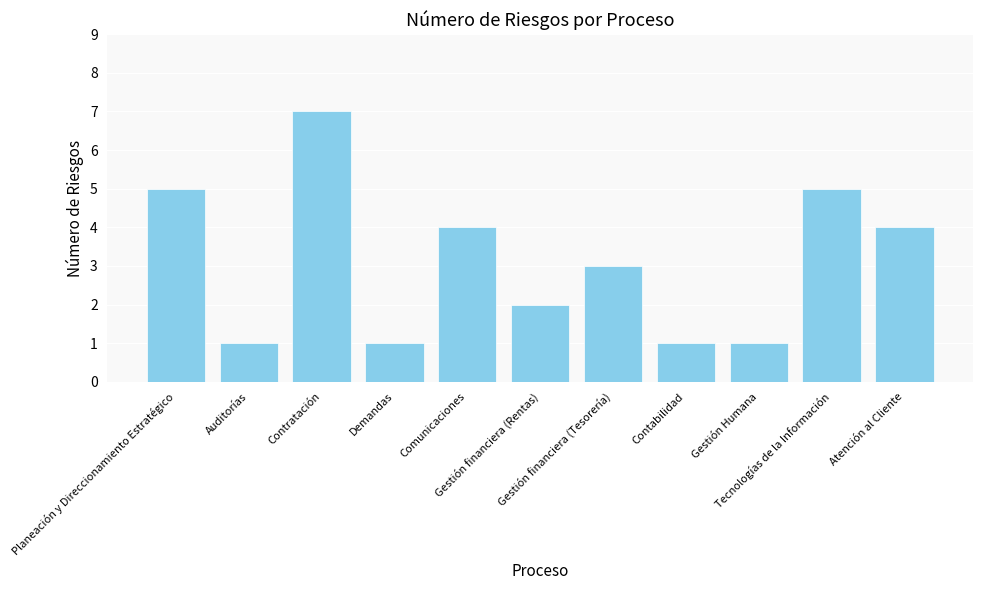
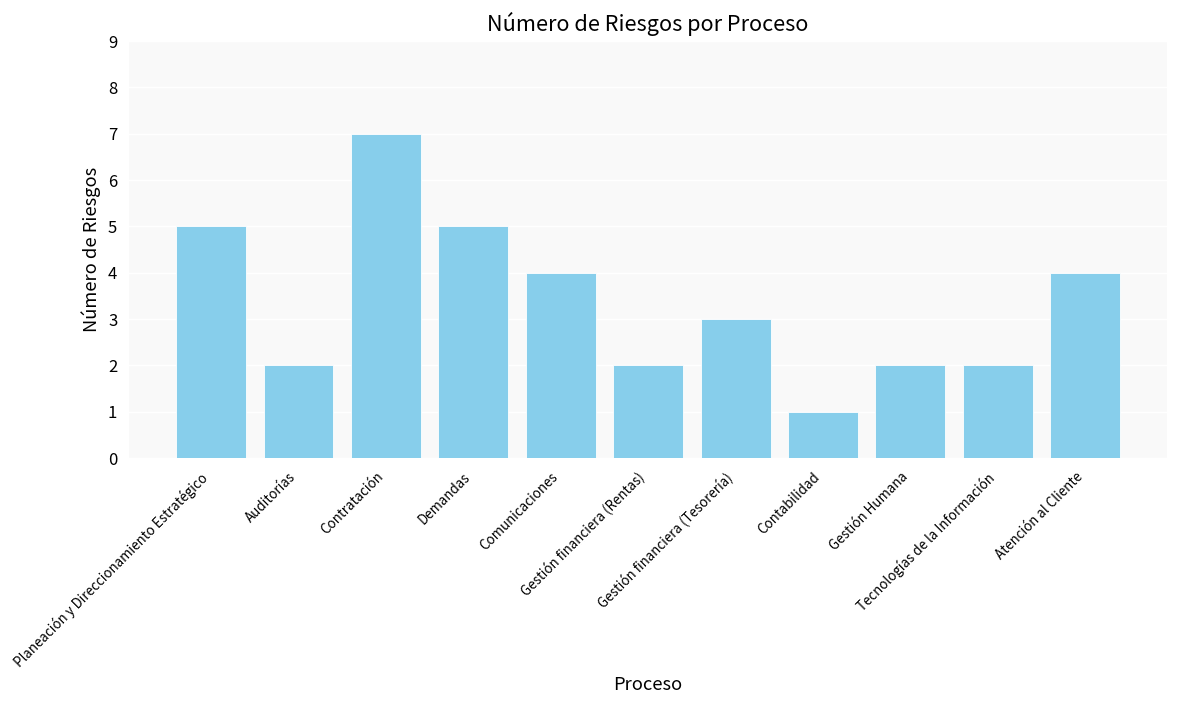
Auditorías: 1 -> 2
Demandas: 1 -> 5
Gestión Humana: 1 -> 2
Tecnologías de la Información: 5 -> 2
